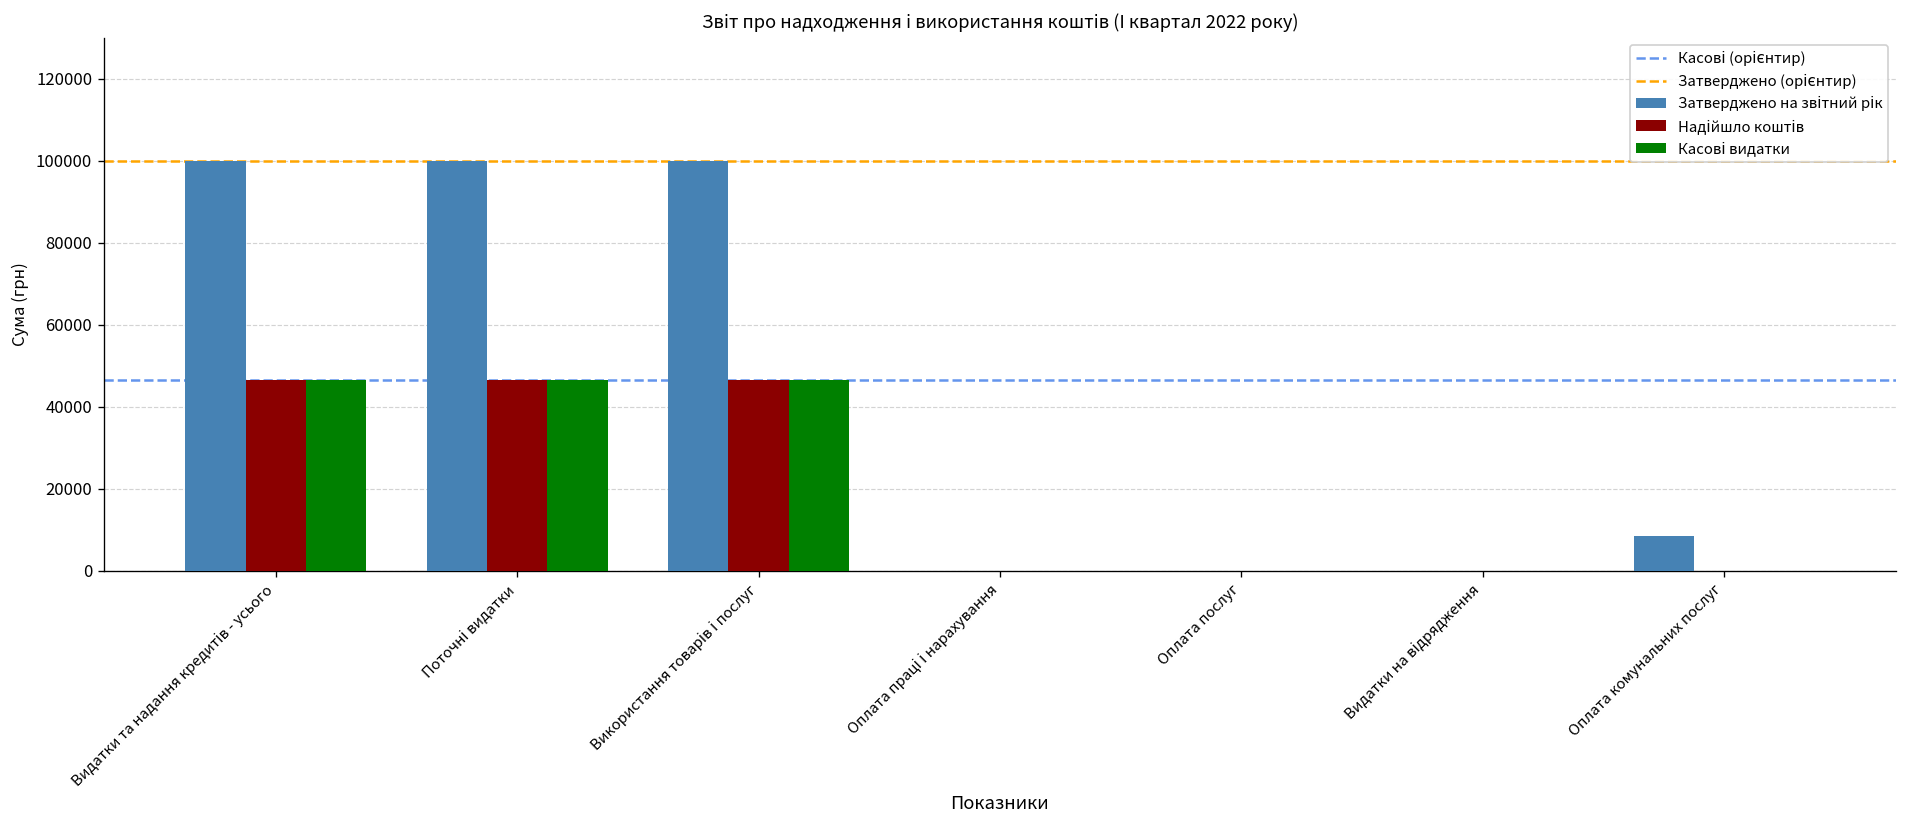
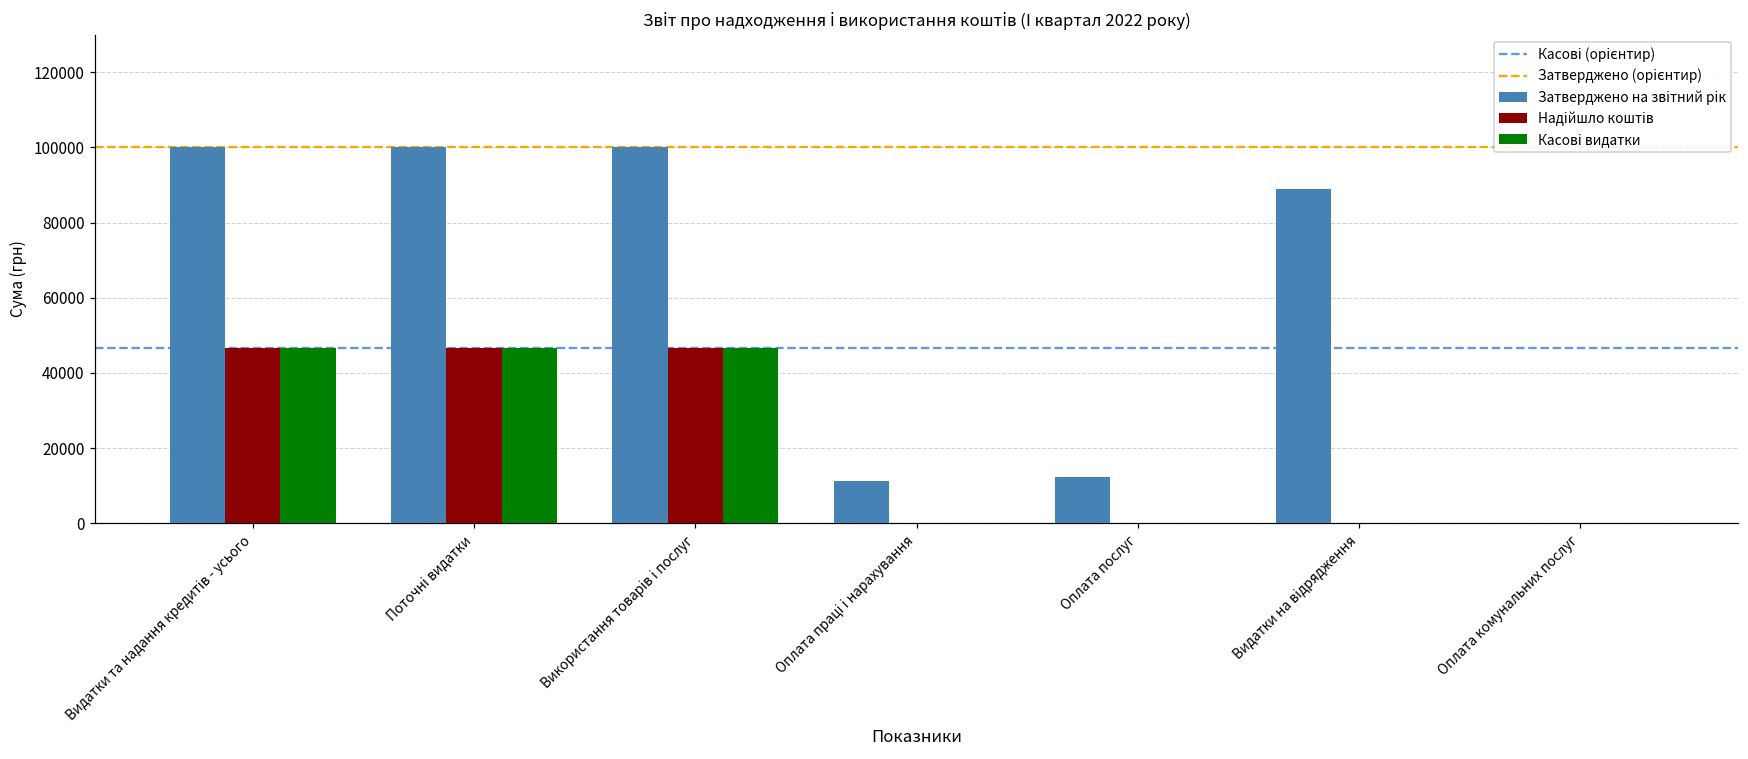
Затверджено на звітний рік, Оплата праці і нарахування: 0 -> 11000
Затверджено на звітний рік, Оплата послуг: 0 -> 12000
Затверджено на звітний рік, Видатки на відрядження: 0 -> 89000
Затверджено на звітний рік, Оплата комунальних послуг: 9000 -> 0
